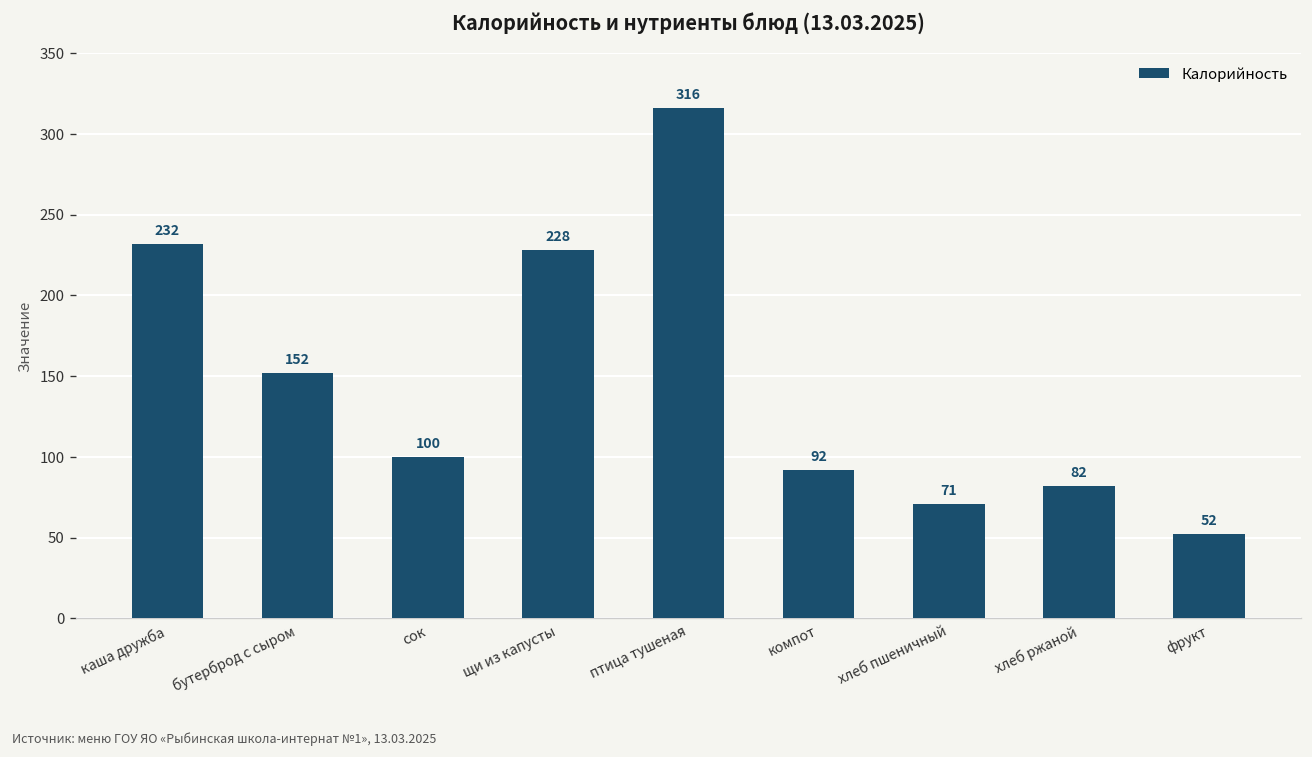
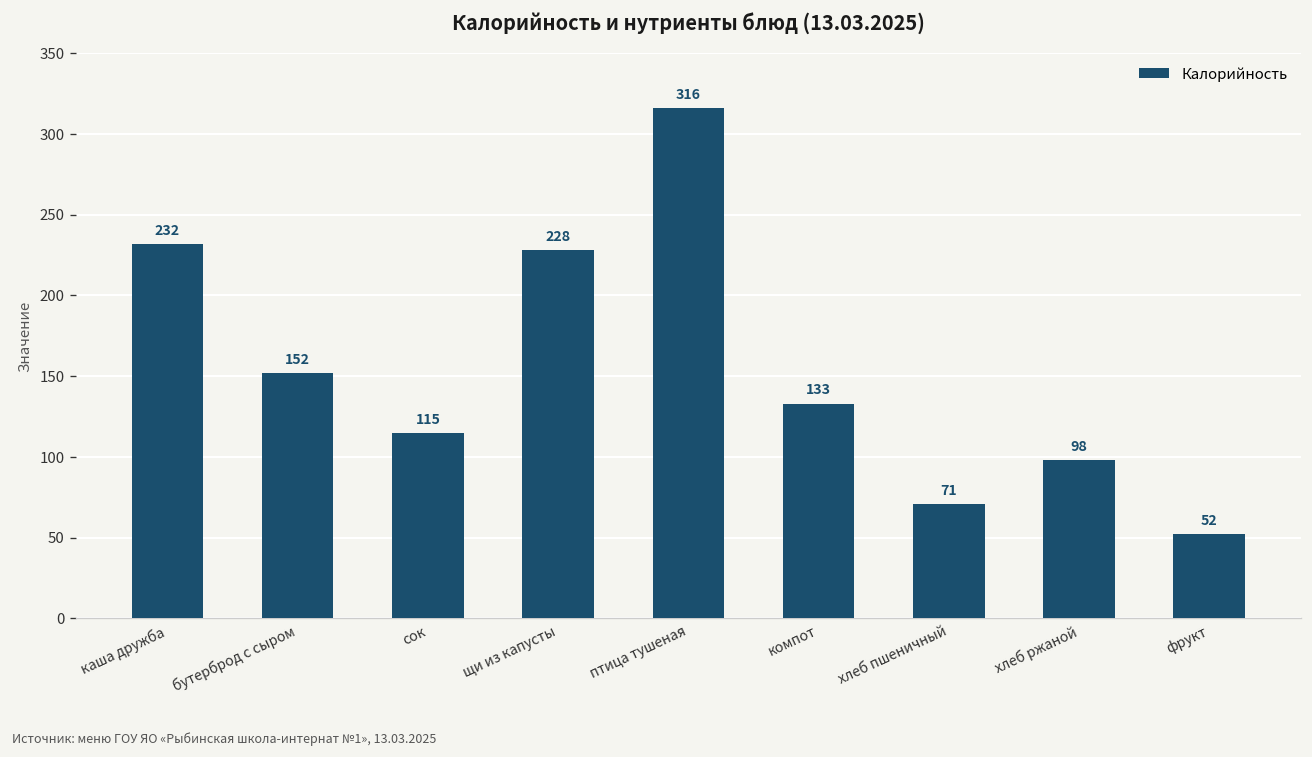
сок: 100 -> 115
компот: 92 -> 133
хлеб ржаной: 82 -> 98
